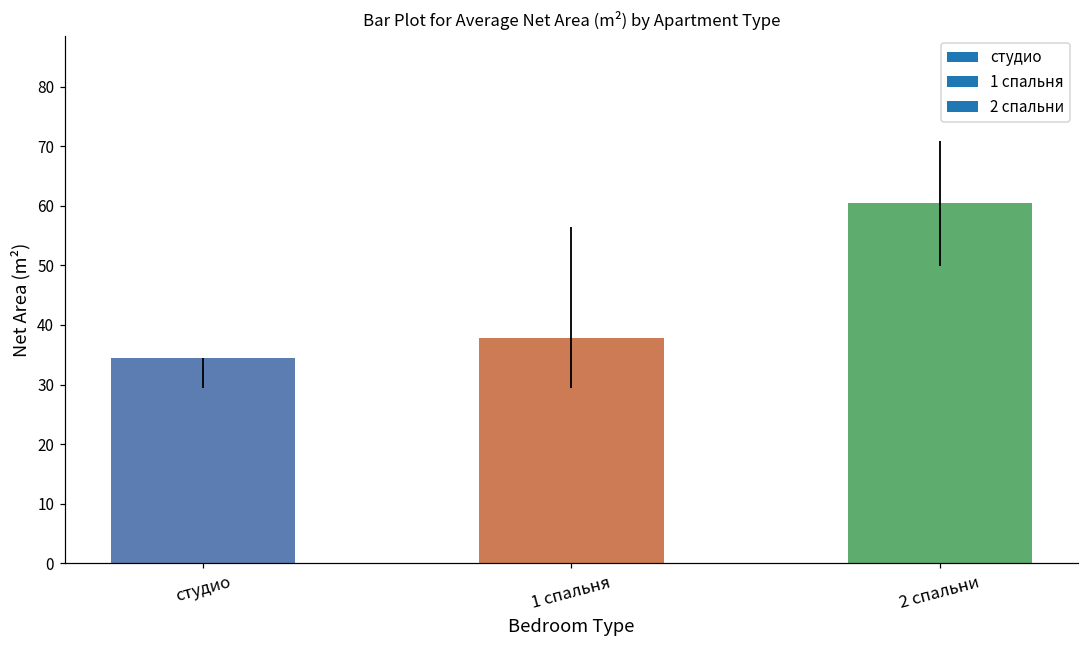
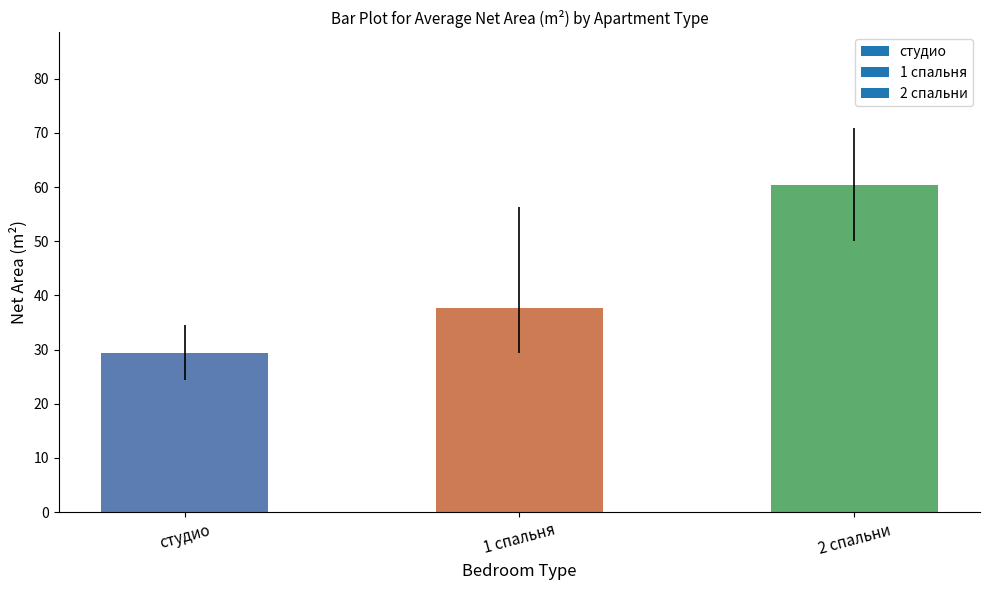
студио: 34 -> 29
